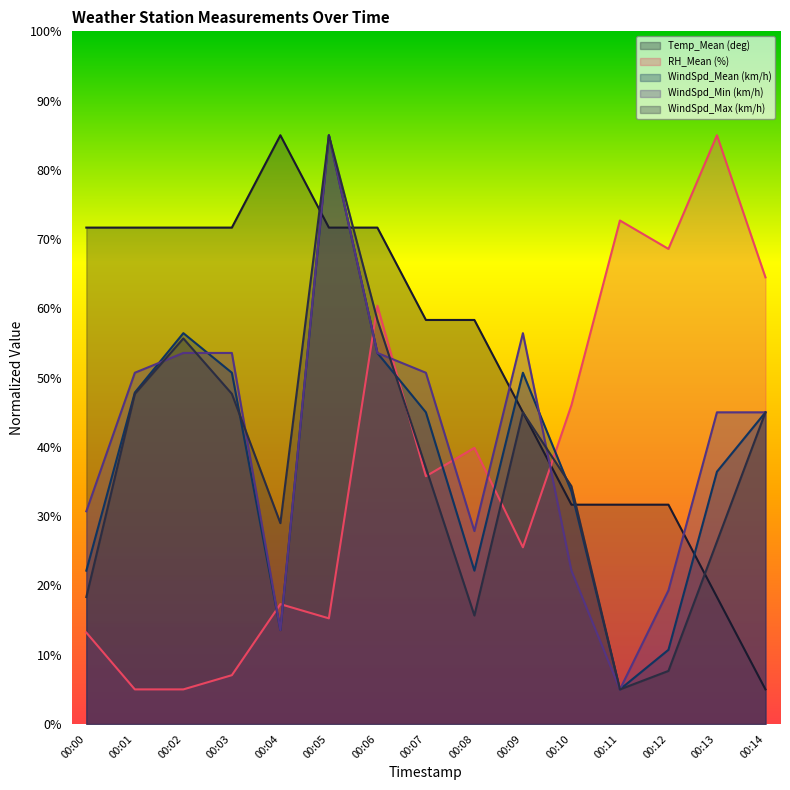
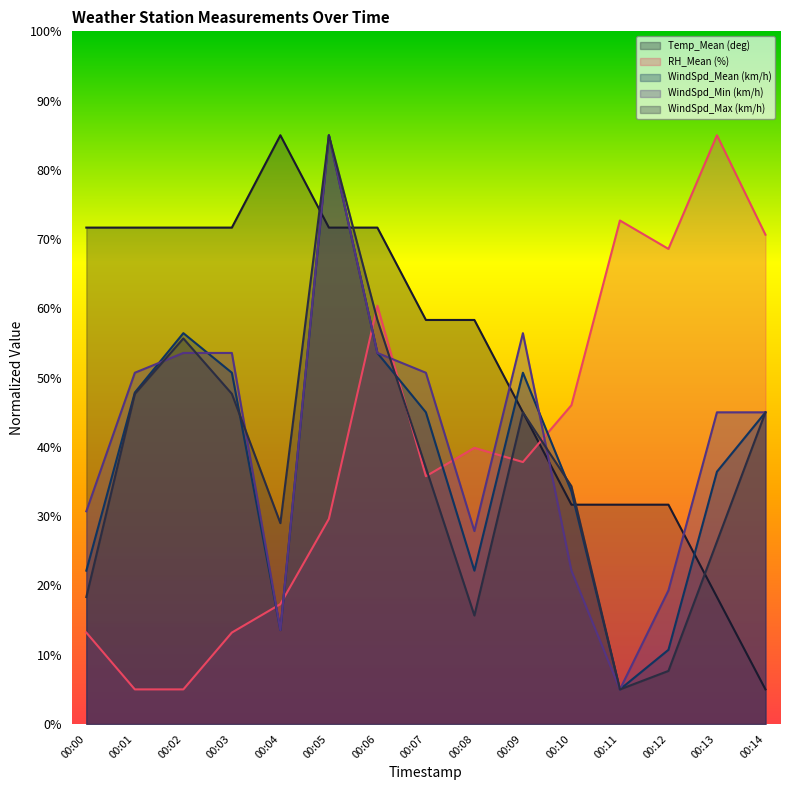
RH_Mean (%), 00:03: 7% -> 13%
RH_Mean (%), 00:05: 15% -> 30%
RH_Mean (%), 00:09: 26% -> 38%
RH_Mean (%), 00:14: 64% -> 71%
